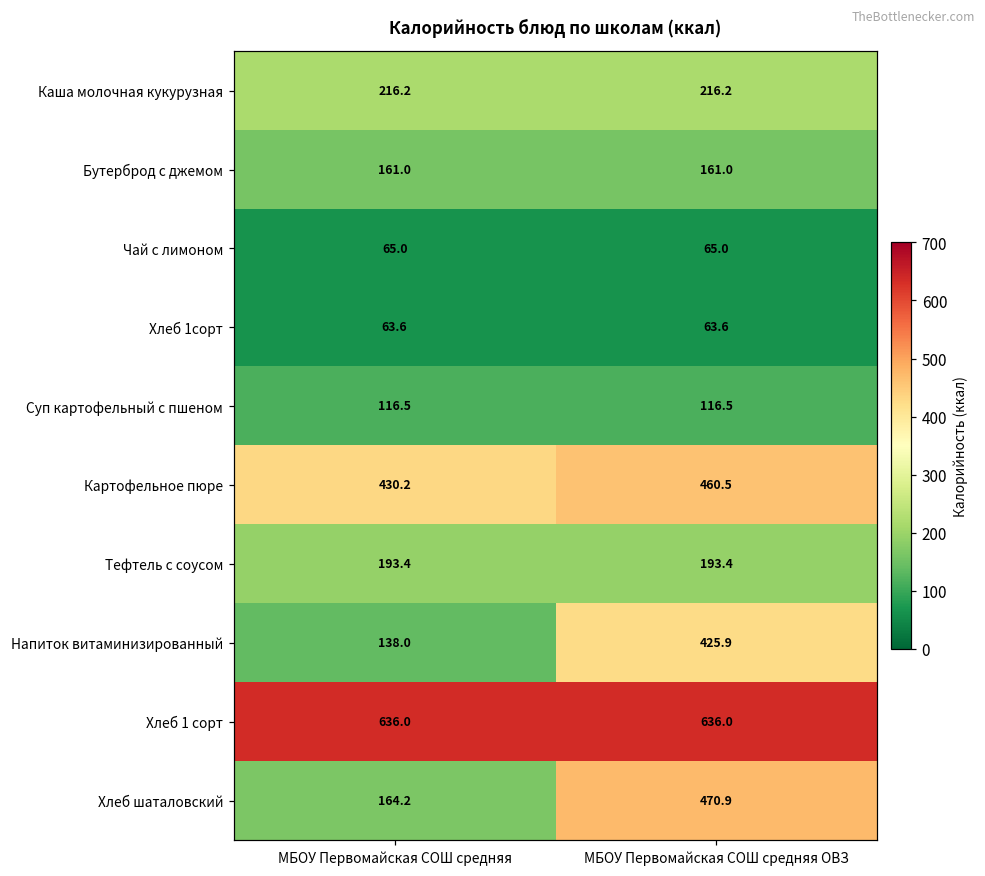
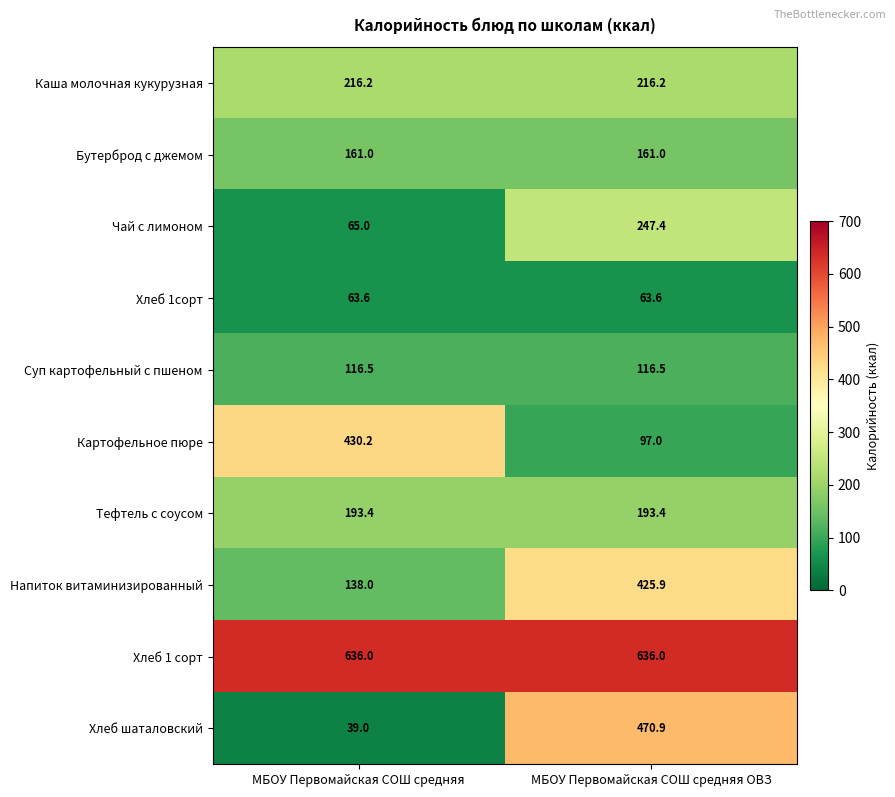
Чай с лимоном, МБОУ Первомайская СОШ средняя ОВЗ: 65.0 -> 247.4
Картофельное пюре, МБОУ Первомайская СОШ средняя ОВЗ: 460.5 -> 97.0
Хлеб шаталовский, МБОУ Первомайская СОШ средняя: 164.2 -> 39.0
